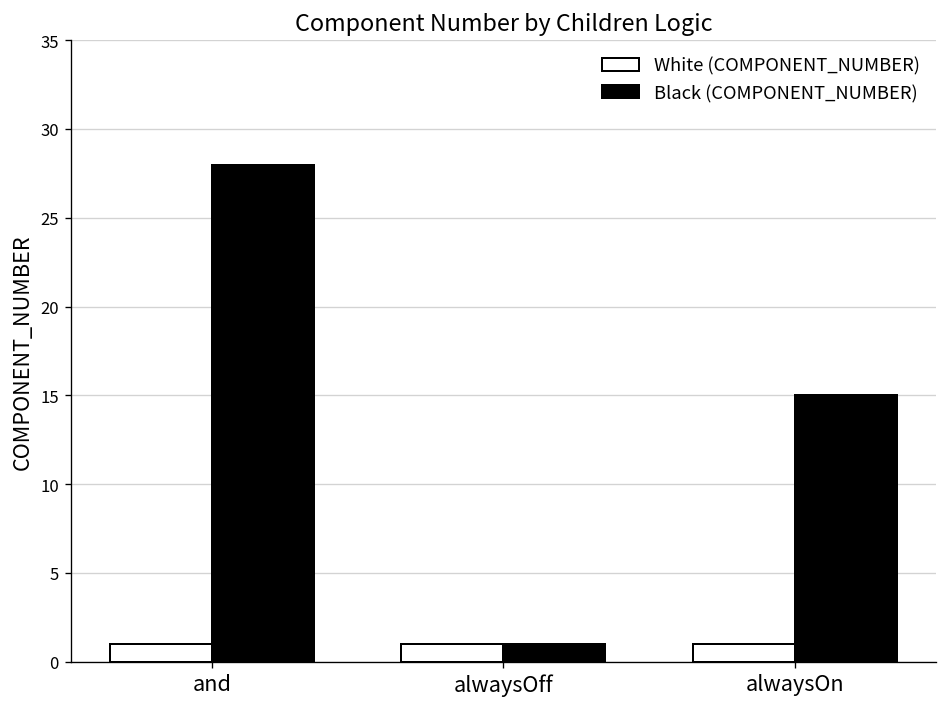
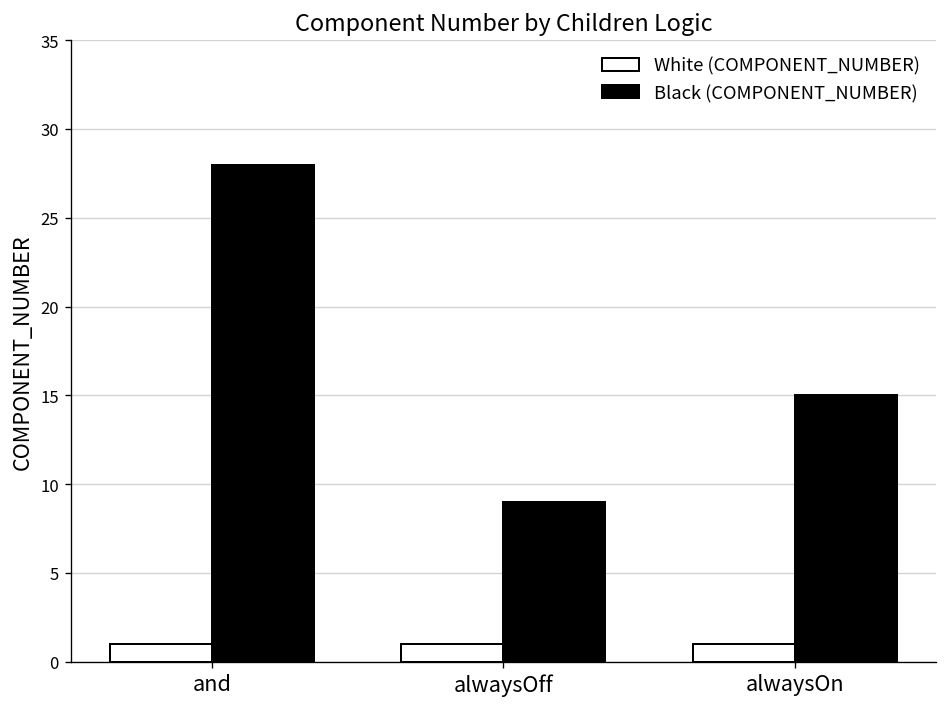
Black (COMPONENT_NUMBER), alwaysOff: 1 -> 9
